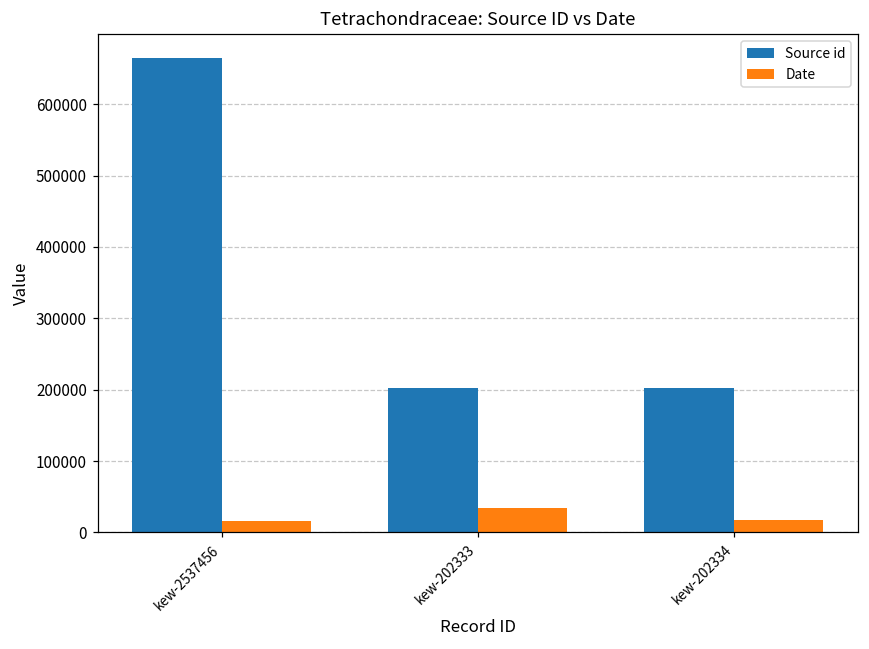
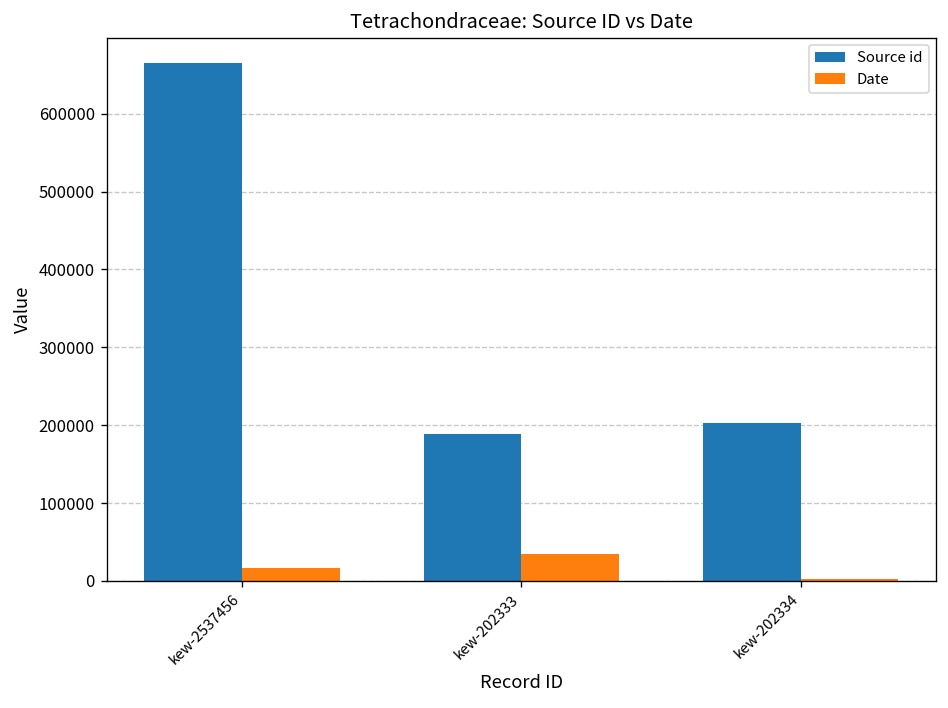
Source id, kew-202333: 200000 -> 190000
Date, kew-202334: 20000 -> 0
